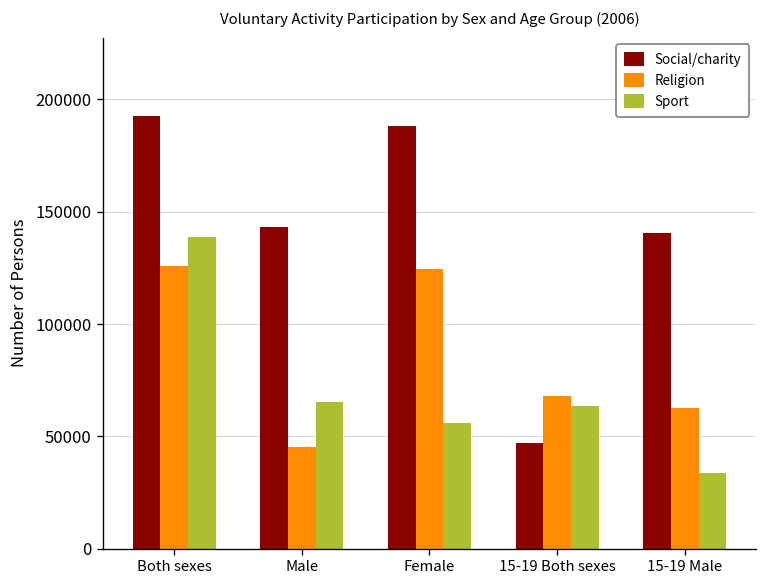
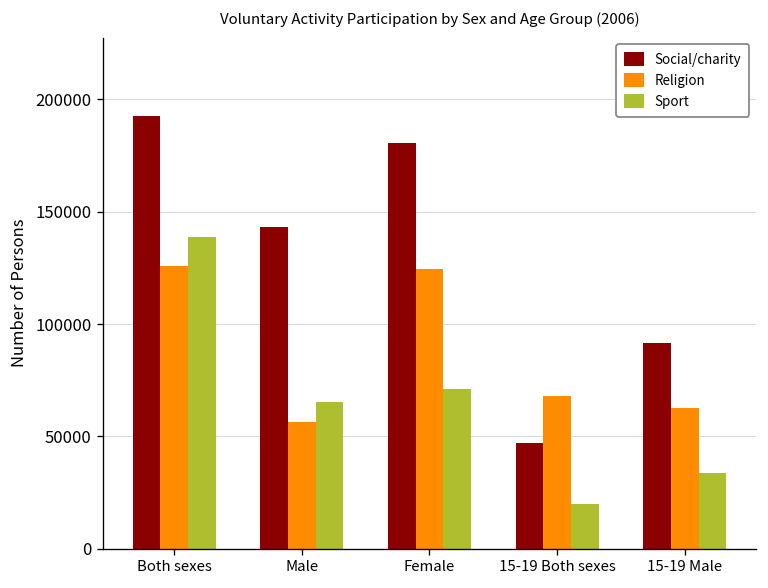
Religion, Male: 45000 -> 56000
Social/charity, Female: 188000 -> 180000
Sport, Female: 56000 -> 71000
Sport, 15-19 Both sexes: 64000 -> 20000
Social/charity, 15-19 Male: 140000 -> 91000
